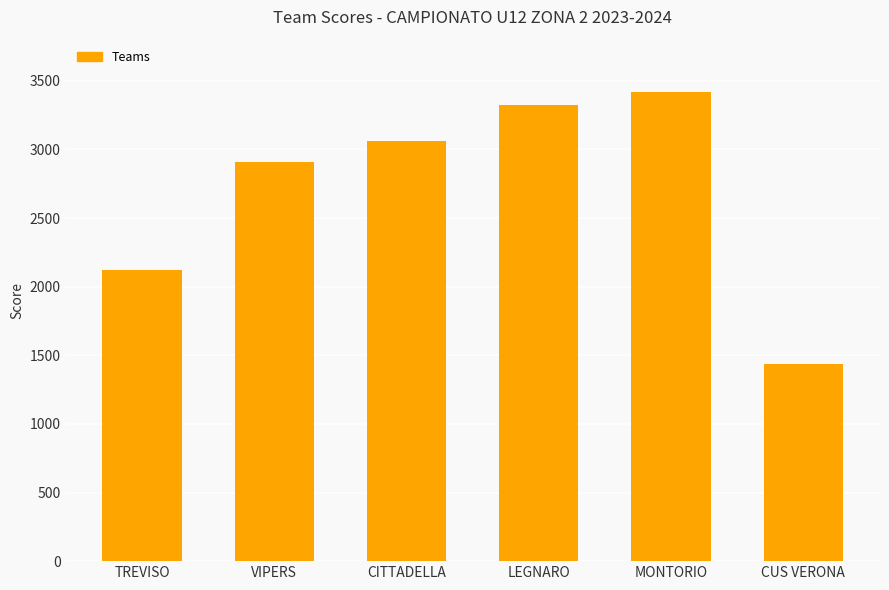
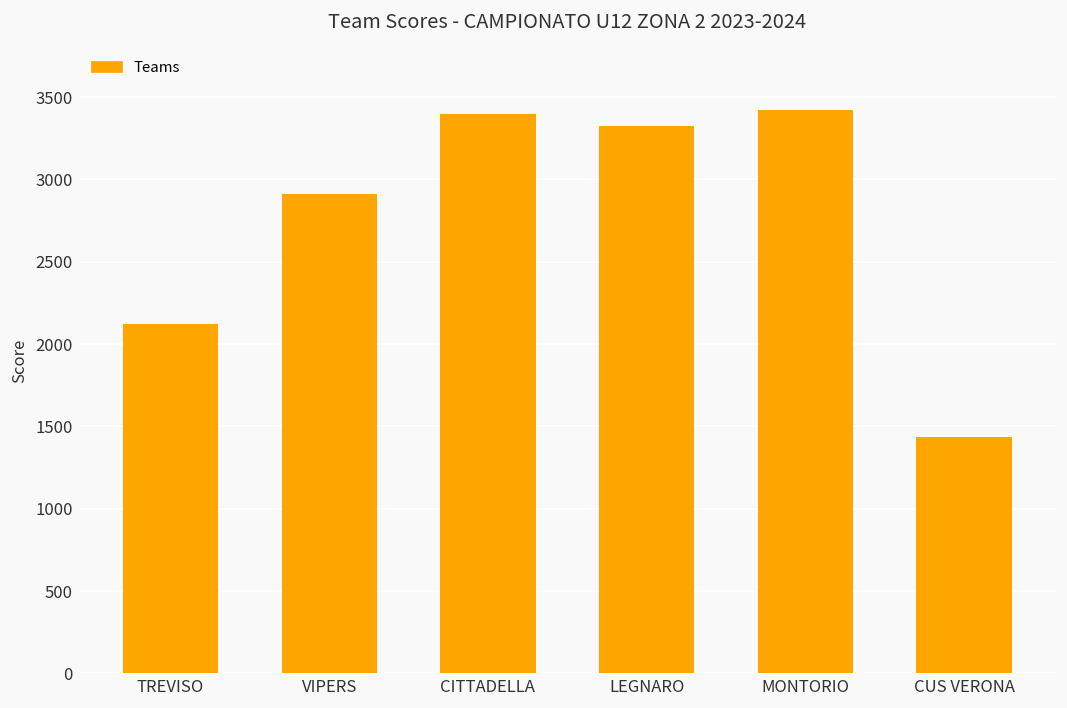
CITTADELLA: 3060 -> 3400
